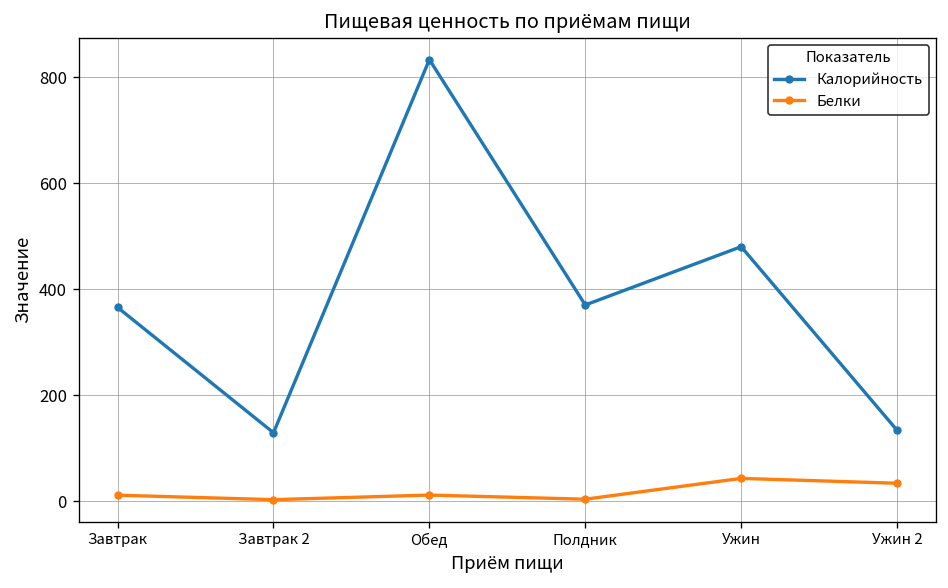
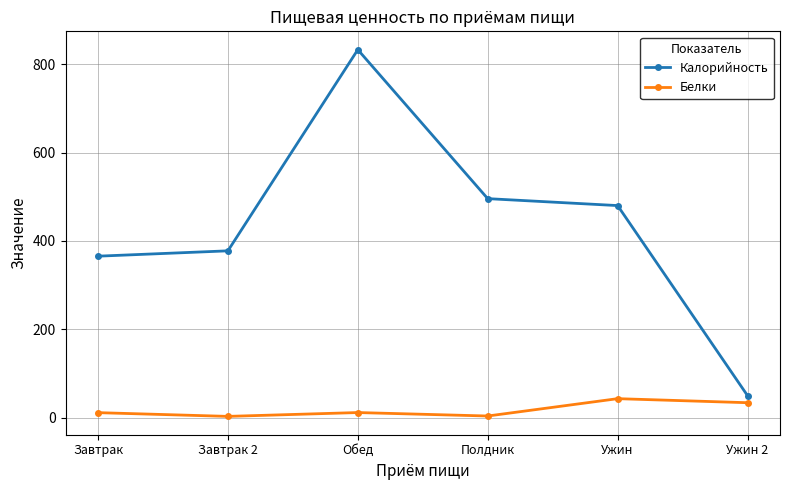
Калорийность, Завтрак 2: 130 -> 380
Калорийность, Полдник: 370 -> 500
Калорийность, Ужин 2: 130 -> 50
